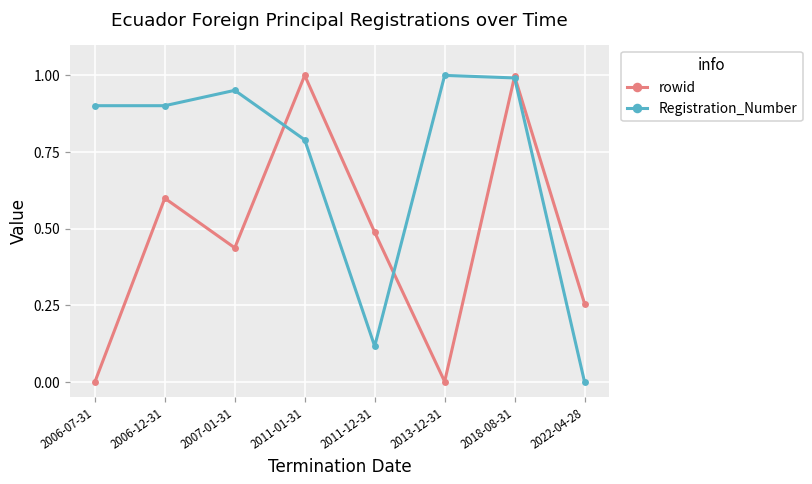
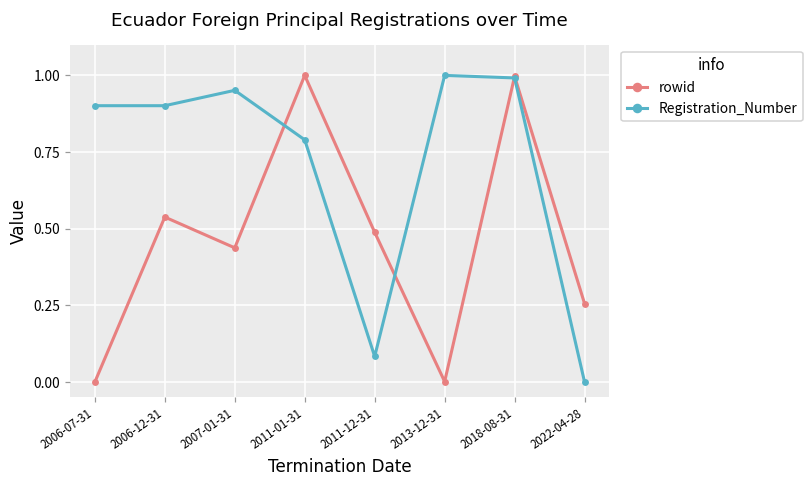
rowid, 2006-12-31: 0.60 -> 0.54
Registration_Number, 2011-12-31: 0.12 -> 0.08
